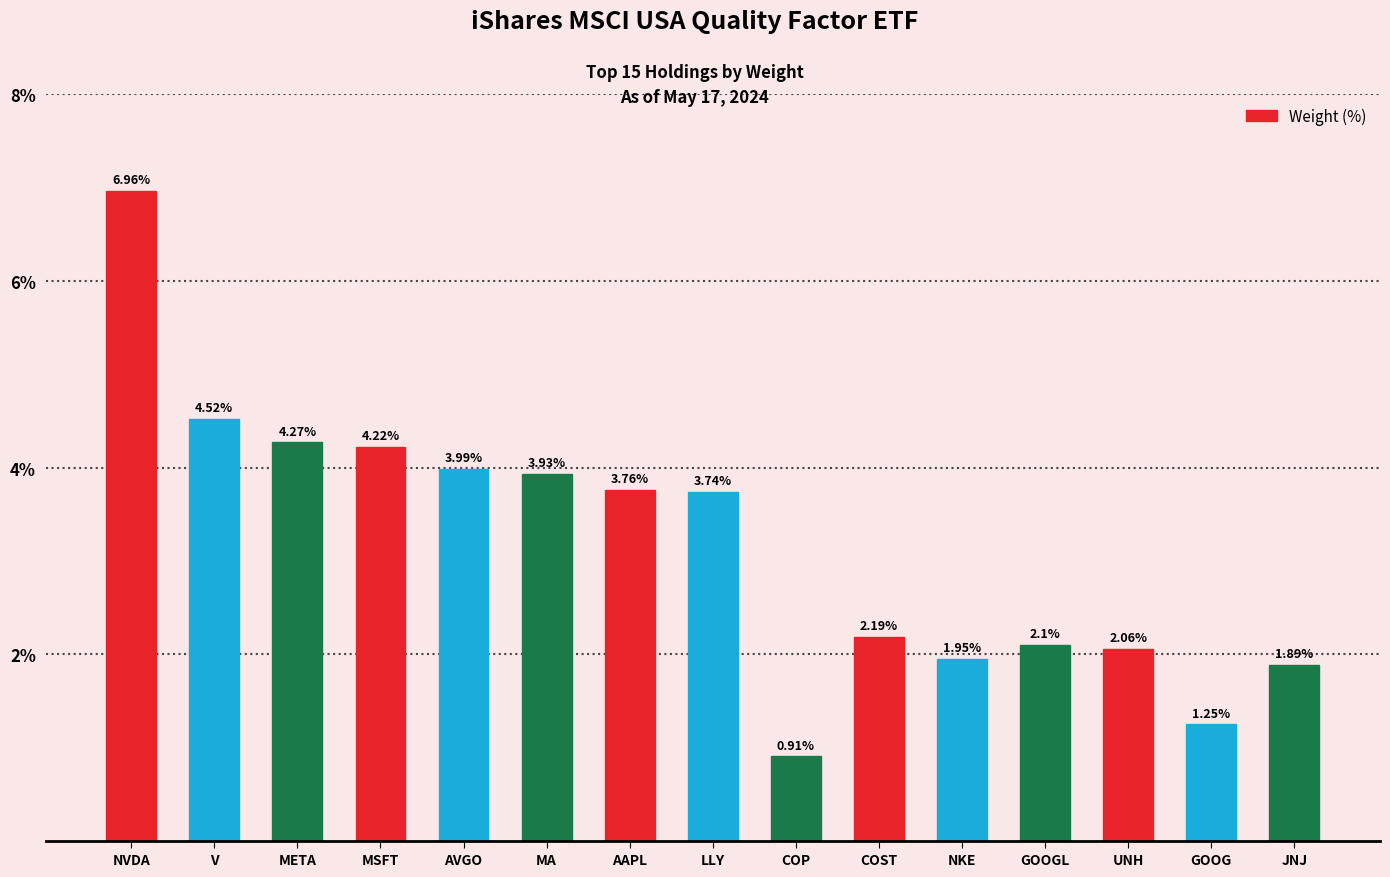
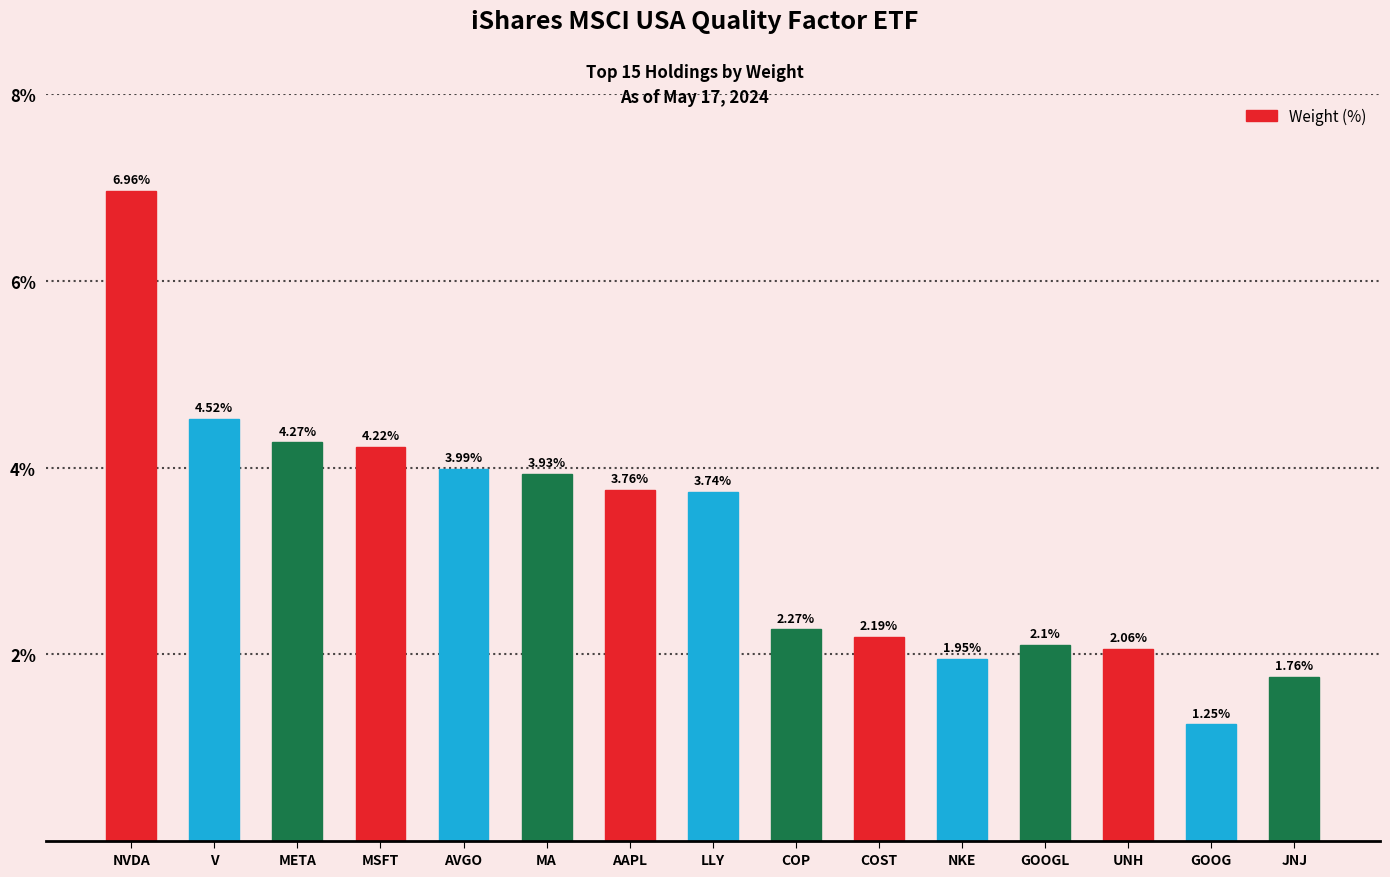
COP: 0.91% -> 2.27%
JNJ: 1.89% -> 1.76%
